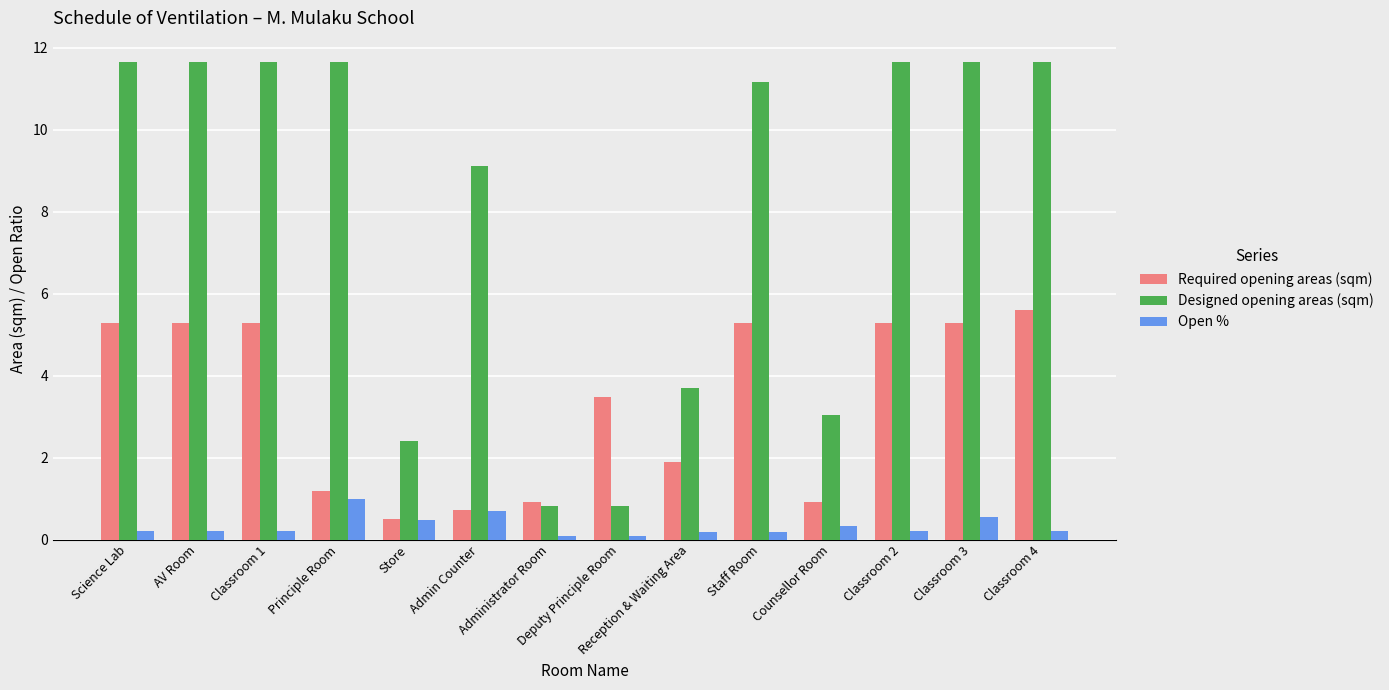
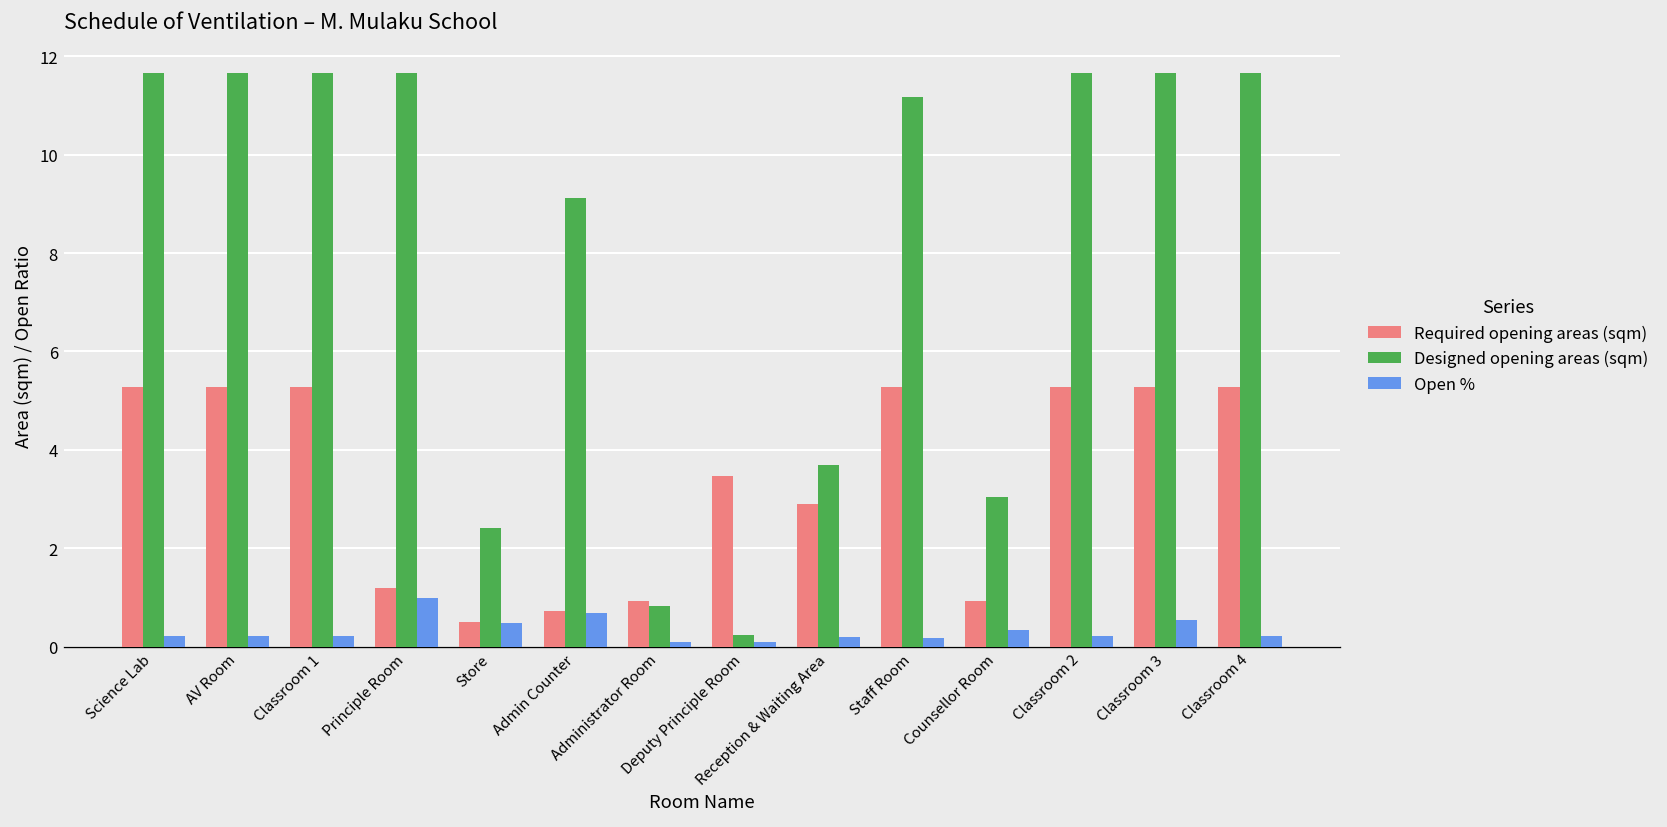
Designed opening areas (sqm), Deputy Principle Room: 0.8 -> 0.2
Required opening areas (sqm), Reception & Waiting Area: 1.9 -> 2.9
Required opening areas (sqm), Classroom 4: 5.6 -> 5.3
